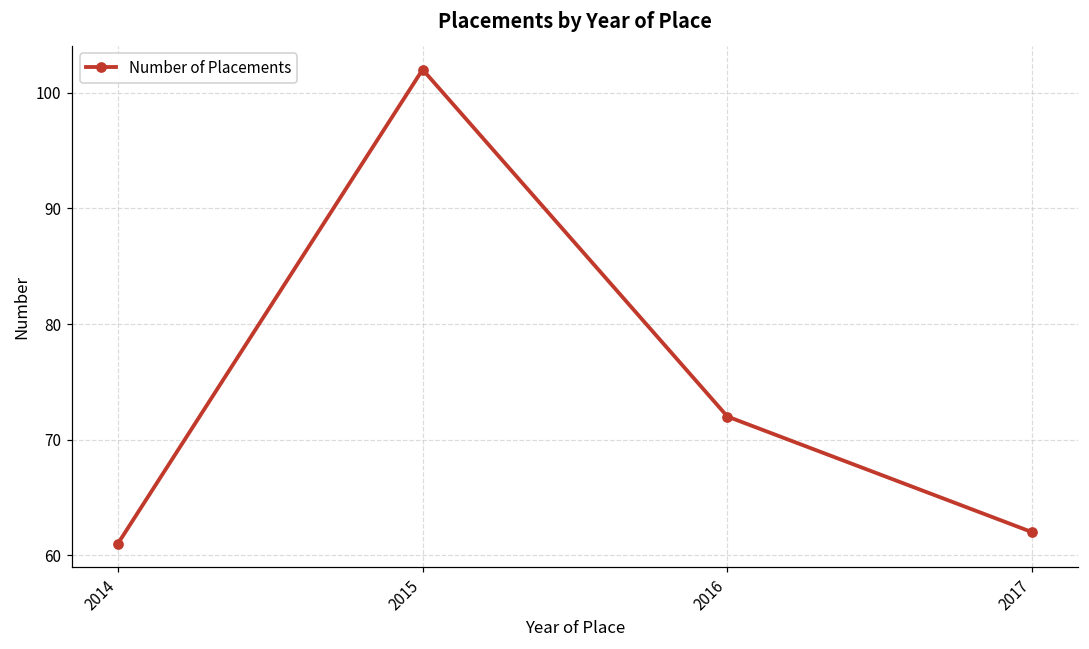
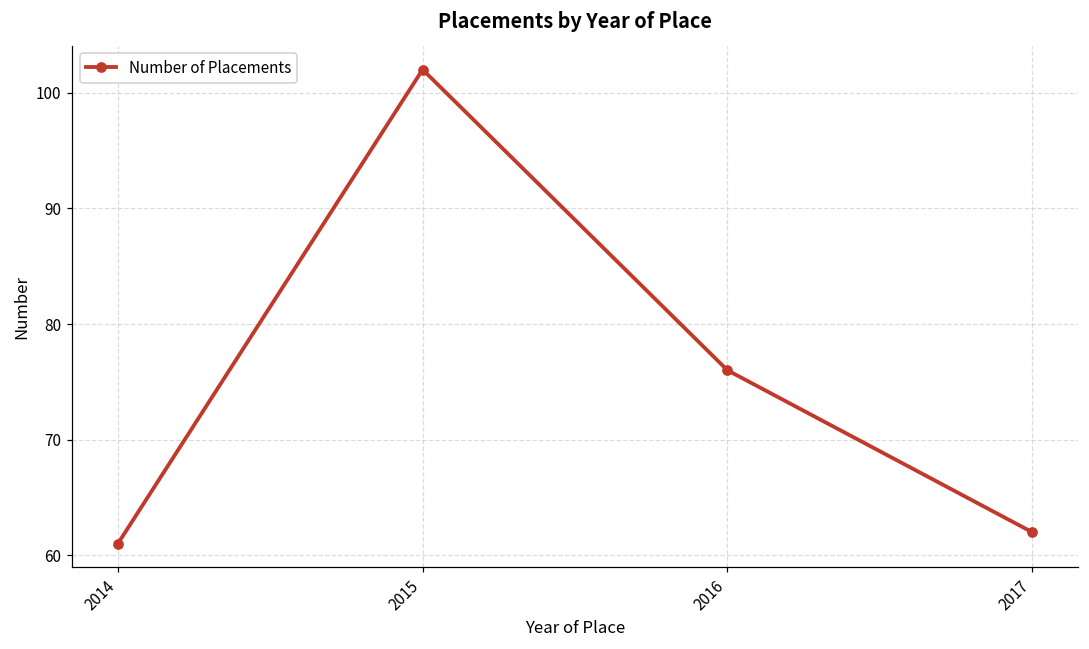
2016: 72 -> 76
